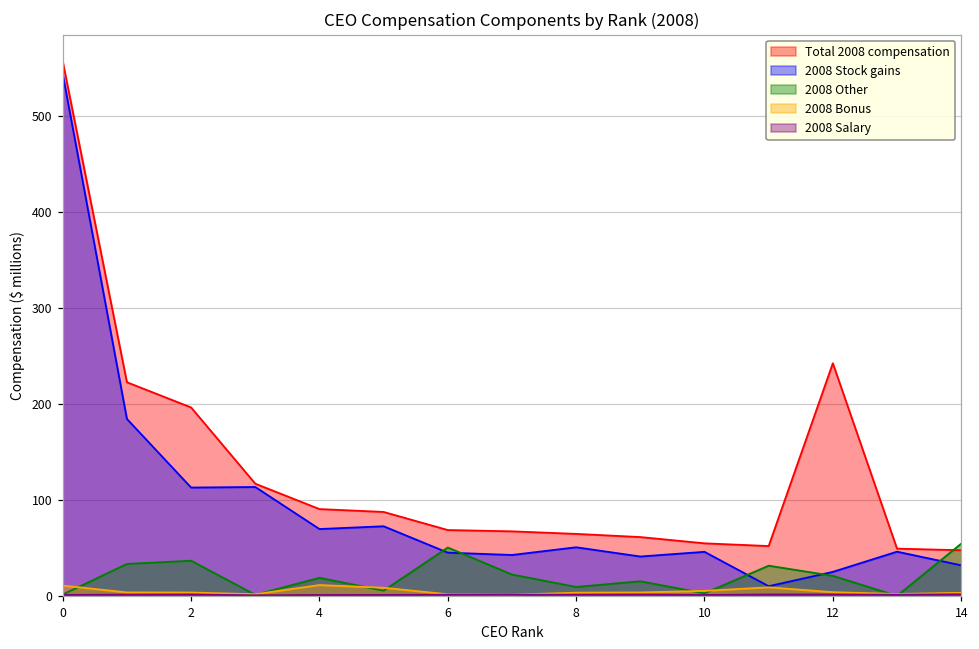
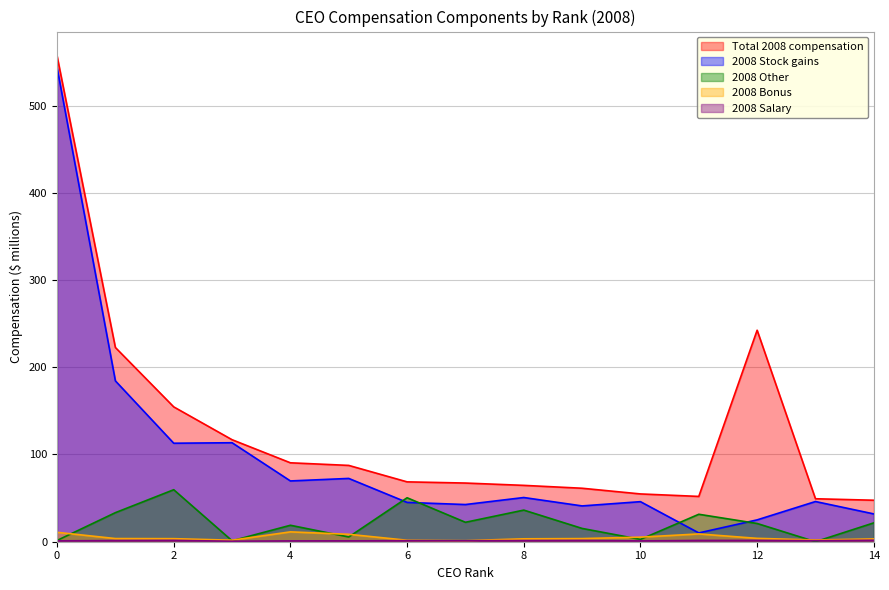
Total 2008 compensation, 2: 200 -> 150
2008 Other, 2: 40 -> 60
2008 Other, 8: 10 -> 40
2008 Other, 14: 50 -> 20
